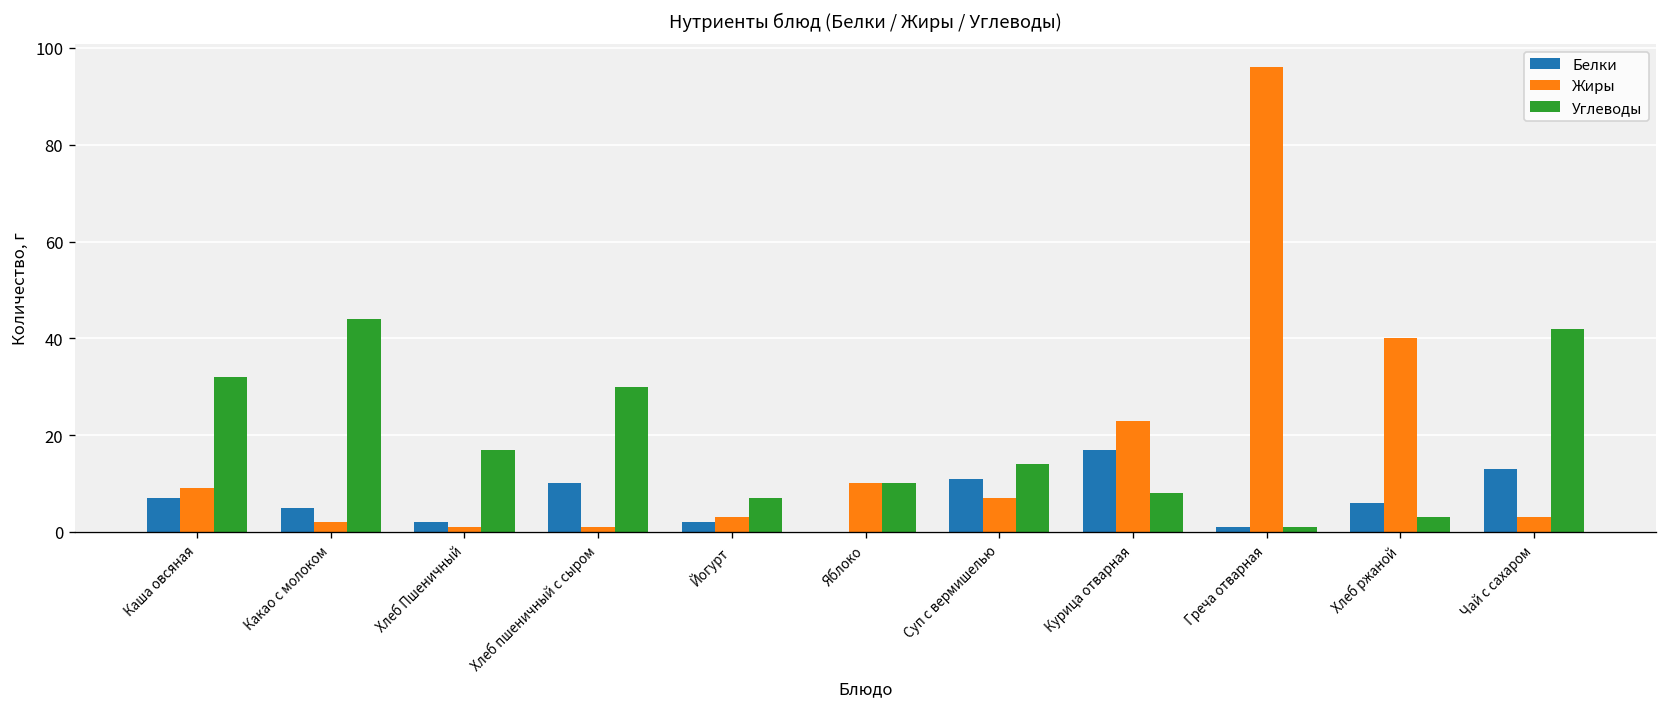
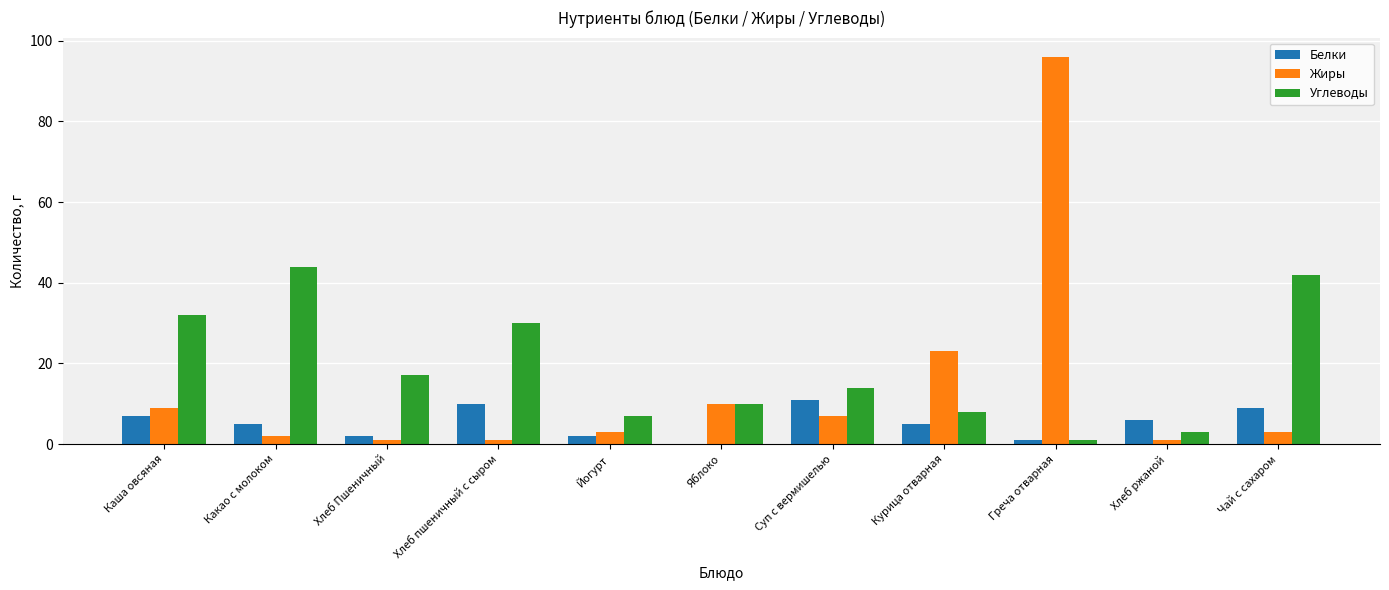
Белки, Курица отварная: 17 -> 5
Жиры, Хлеб ржаной: 40 -> 1
Белки, Чай с сахаром: 13 -> 9
